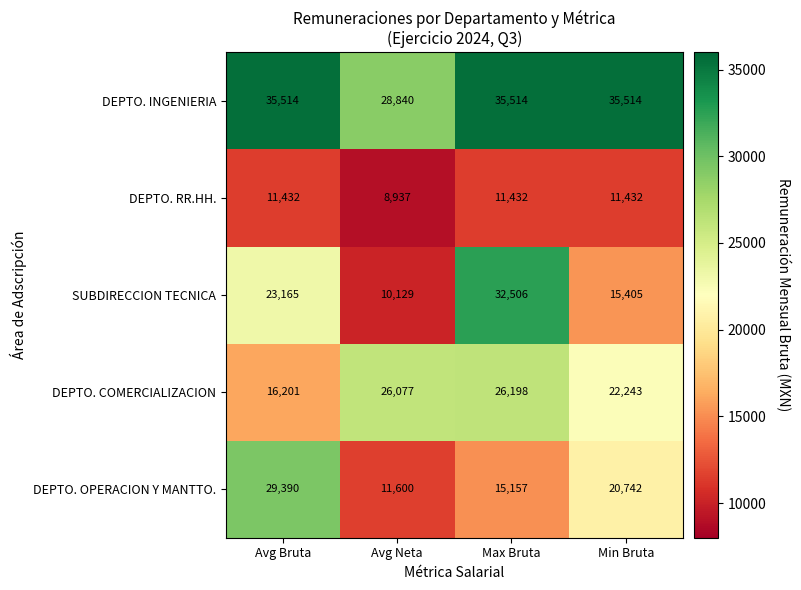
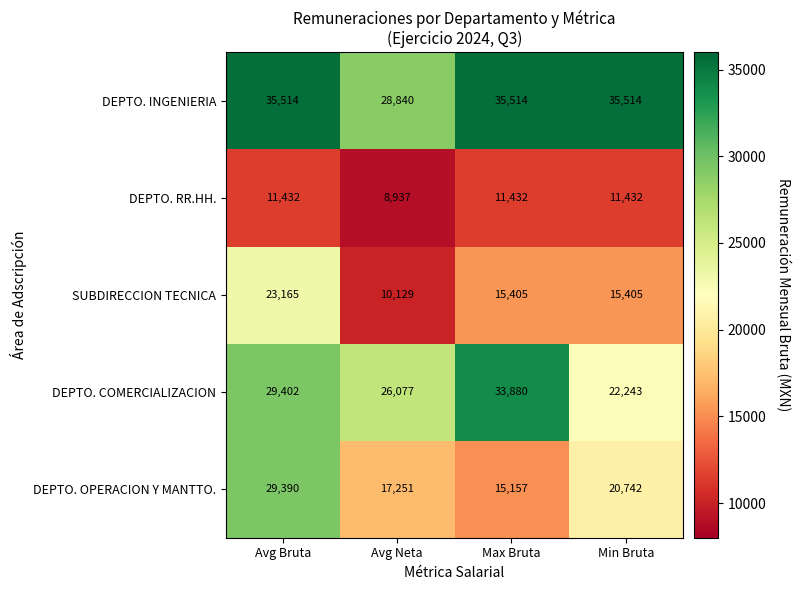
SUBDIRECCION TECNICA, Max Bruta: 32,506 -> 15,405
DEPTO. COMERCIALIZACION, Avg Bruta: 16,201 -> 29,402
DEPTO. COMERCIALIZACION, Max Bruta: 26,198 -> 33,880
DEPTO. OPERACION Y MANTTO., Avg Neta: 11,600 -> 17,251
